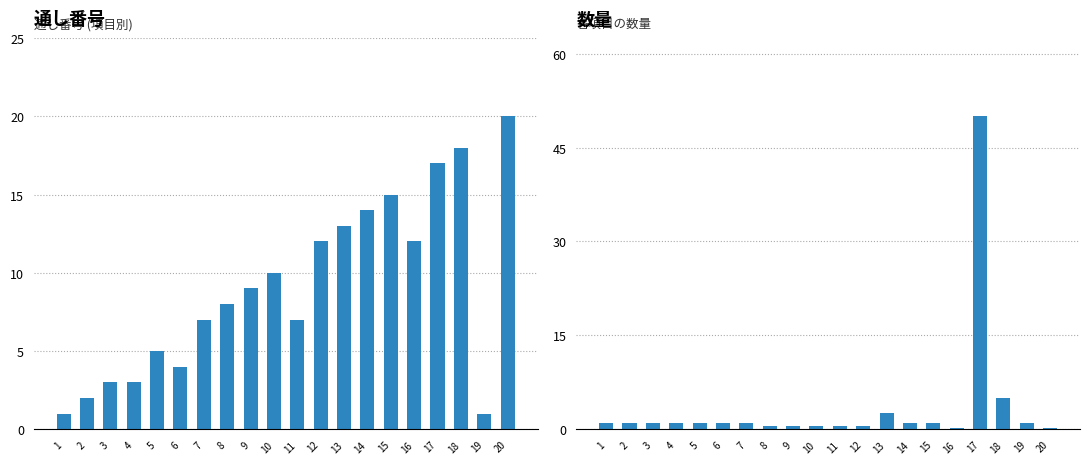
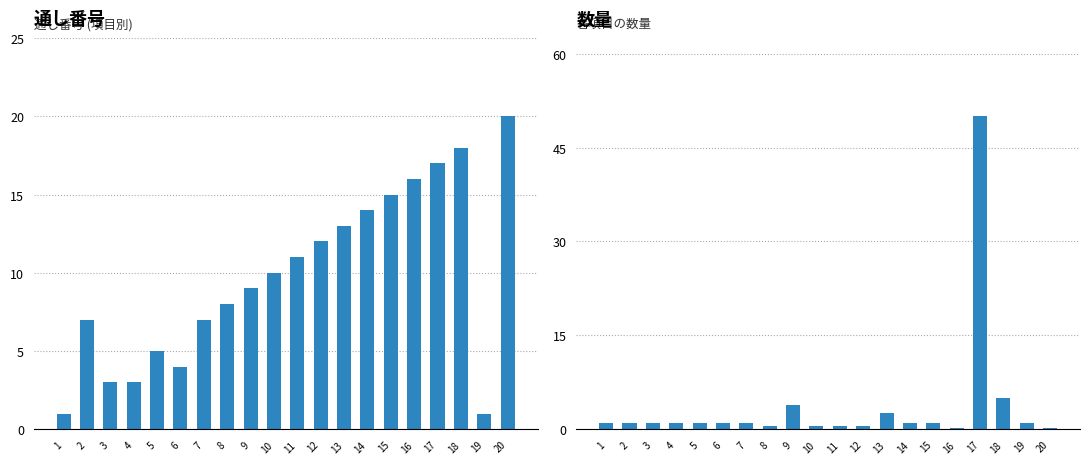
通し番号, 2: 2 -> 7
通し番号, 11: 7 -> 11
通し番号, 16: 12 -> 16
数量, 9: 1 -> 4
